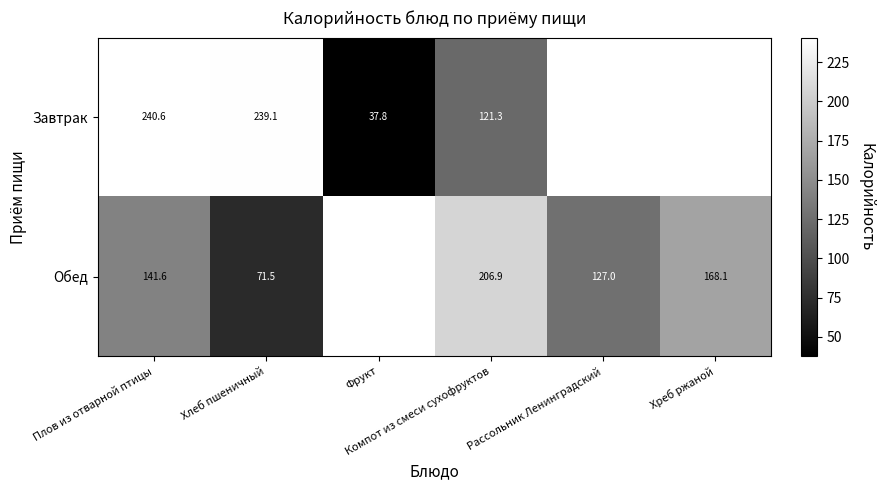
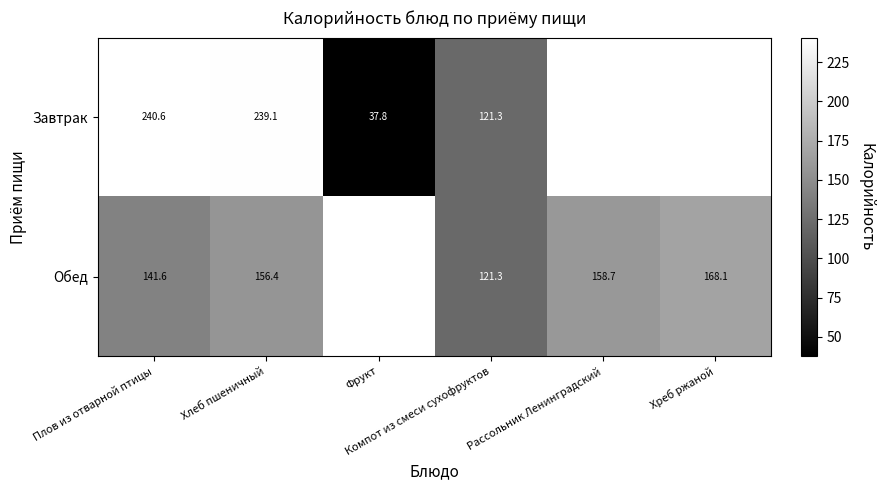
Обед, Хлеб пшеничный: 71.5 -> 156.4
Обед, Компот из смеси сухофруктов: 206.9 -> 121.3
Обед, Рассольник Ленинградский: 127.0 -> 158.7
